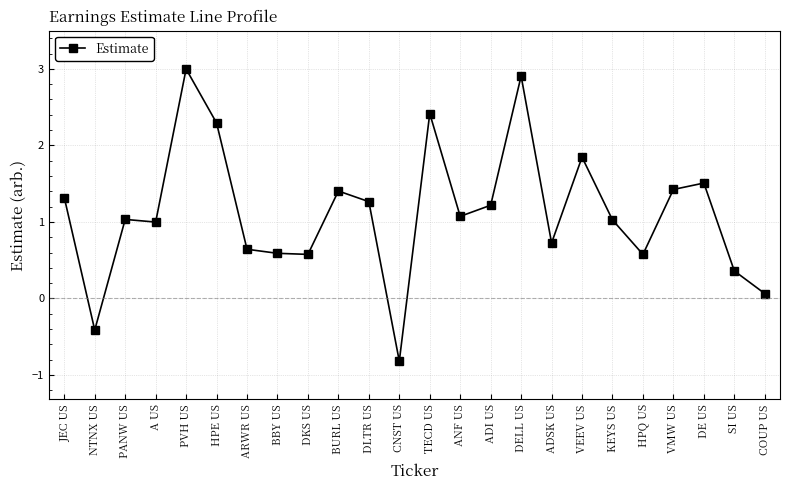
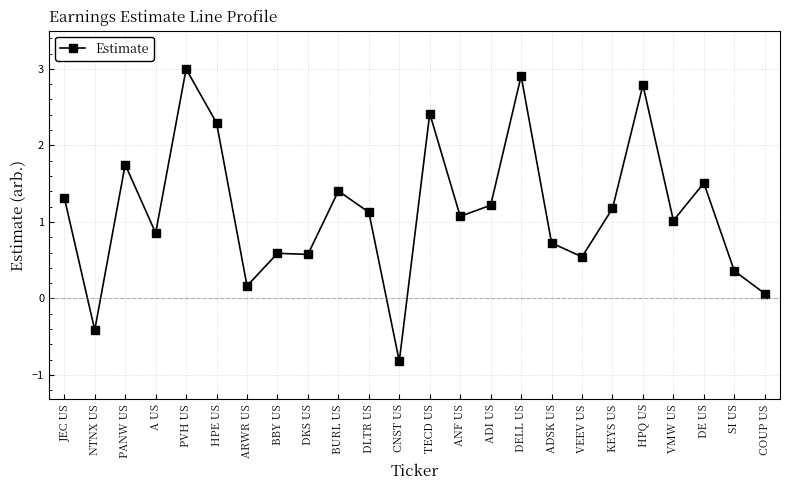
PANW US: 1.0 -> 1.8
A US: 1.0 -> 0.9
ARWR US: 0.6 -> 0.2
DLTR US: 1.3 -> 1.1
VEEV US: 1.8 -> 0.5
KEYS US: 1.0 -> 1.2
HPQ US: 0.6 -> 2.8
VMW US: 1.4 -> 1.0
